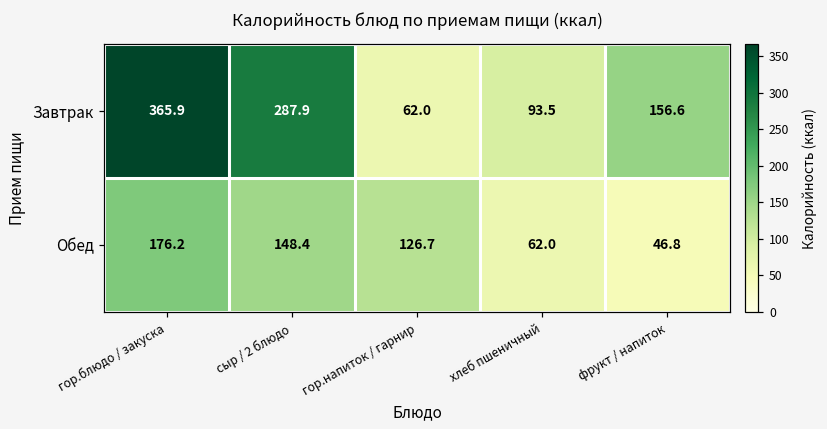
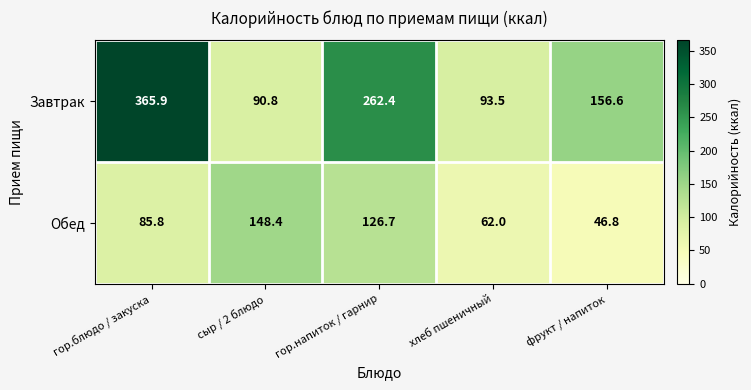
Завтрак, сыр / 2 блюдо: 287.9 -> 90.8
Завтрак, гор.напиток / гарнир: 62.0 -> 262.4
Обед, гор.блюдо / закуска: 176.2 -> 85.8
